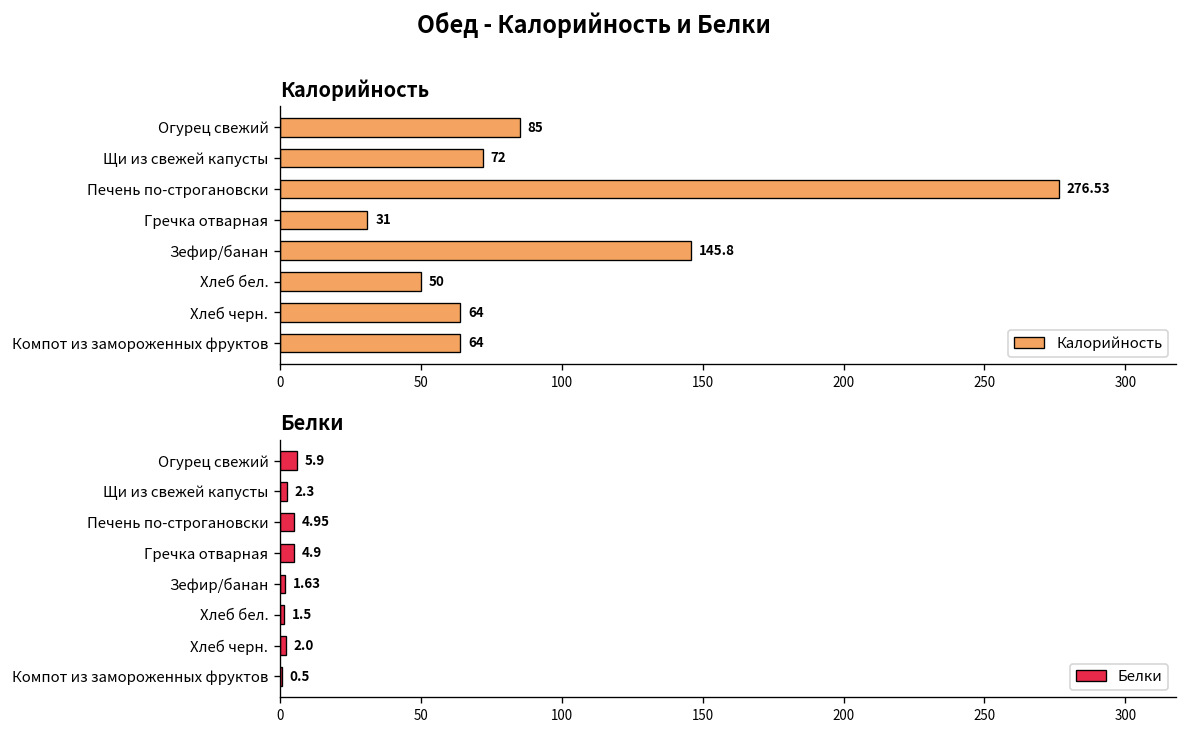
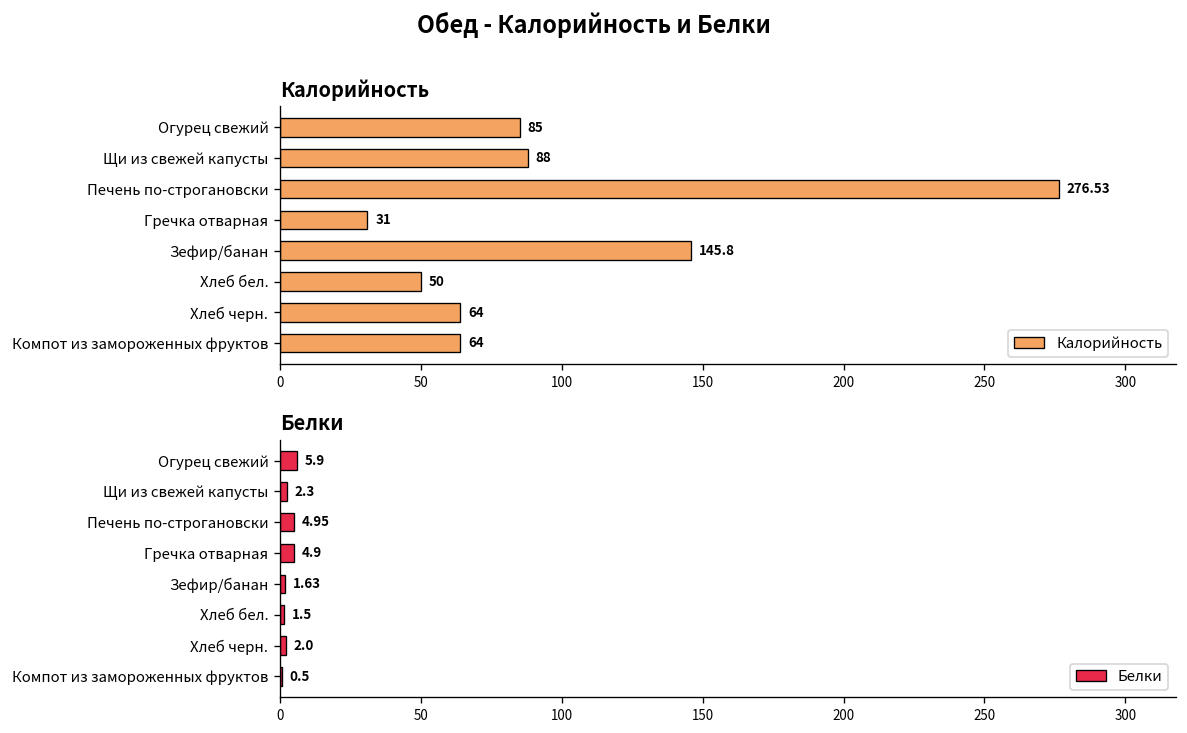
Калорийность, Щи из свежей капусты: 72 -> 88
